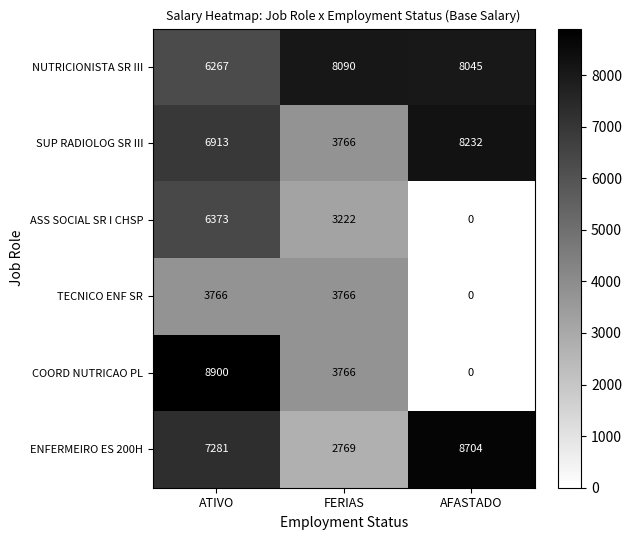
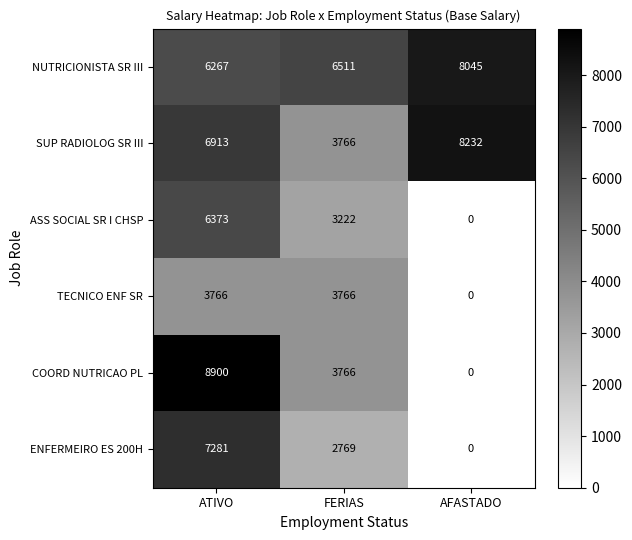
NUTRICIONISTA SR III, FERIAS: 8090 -> 6511
ENFERMEIRO ES 200H, AFASTADO: 8704 -> 0
